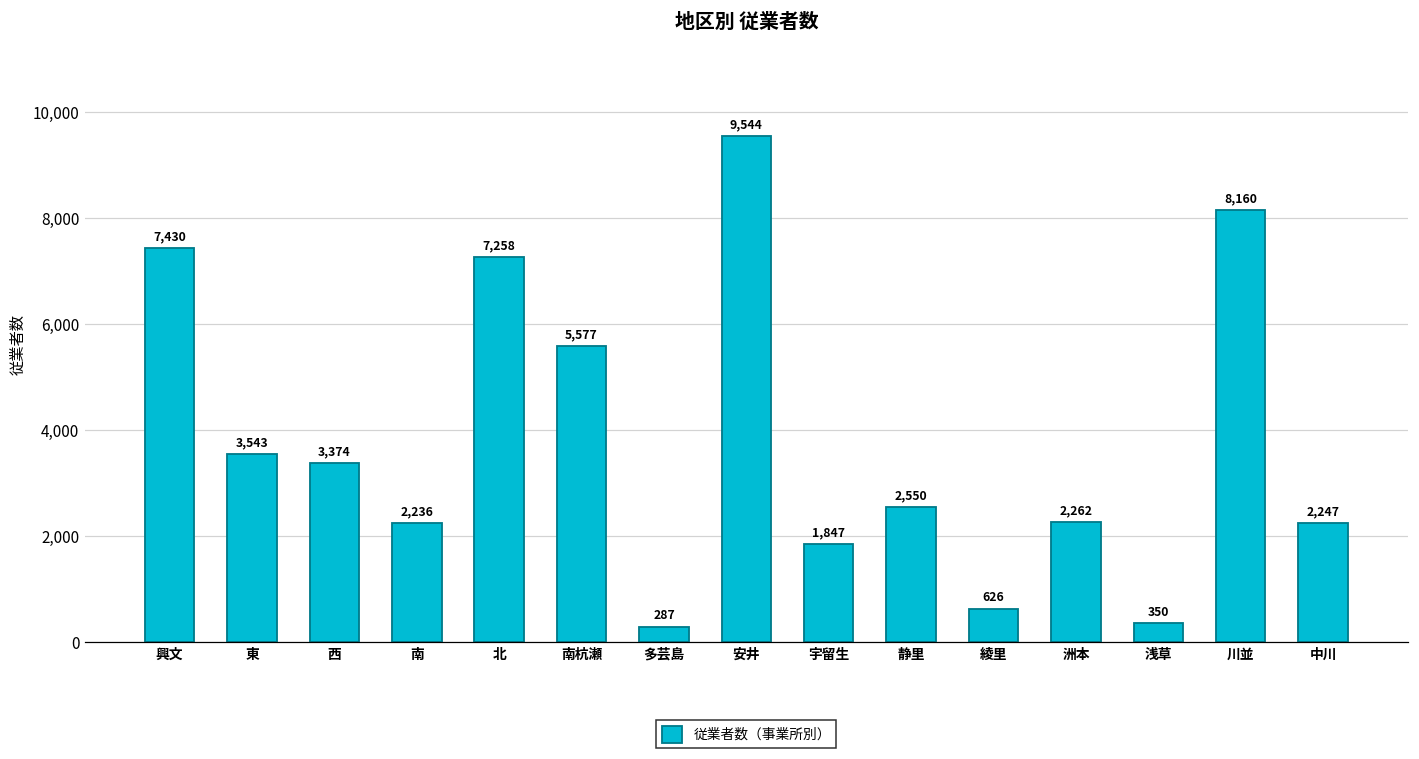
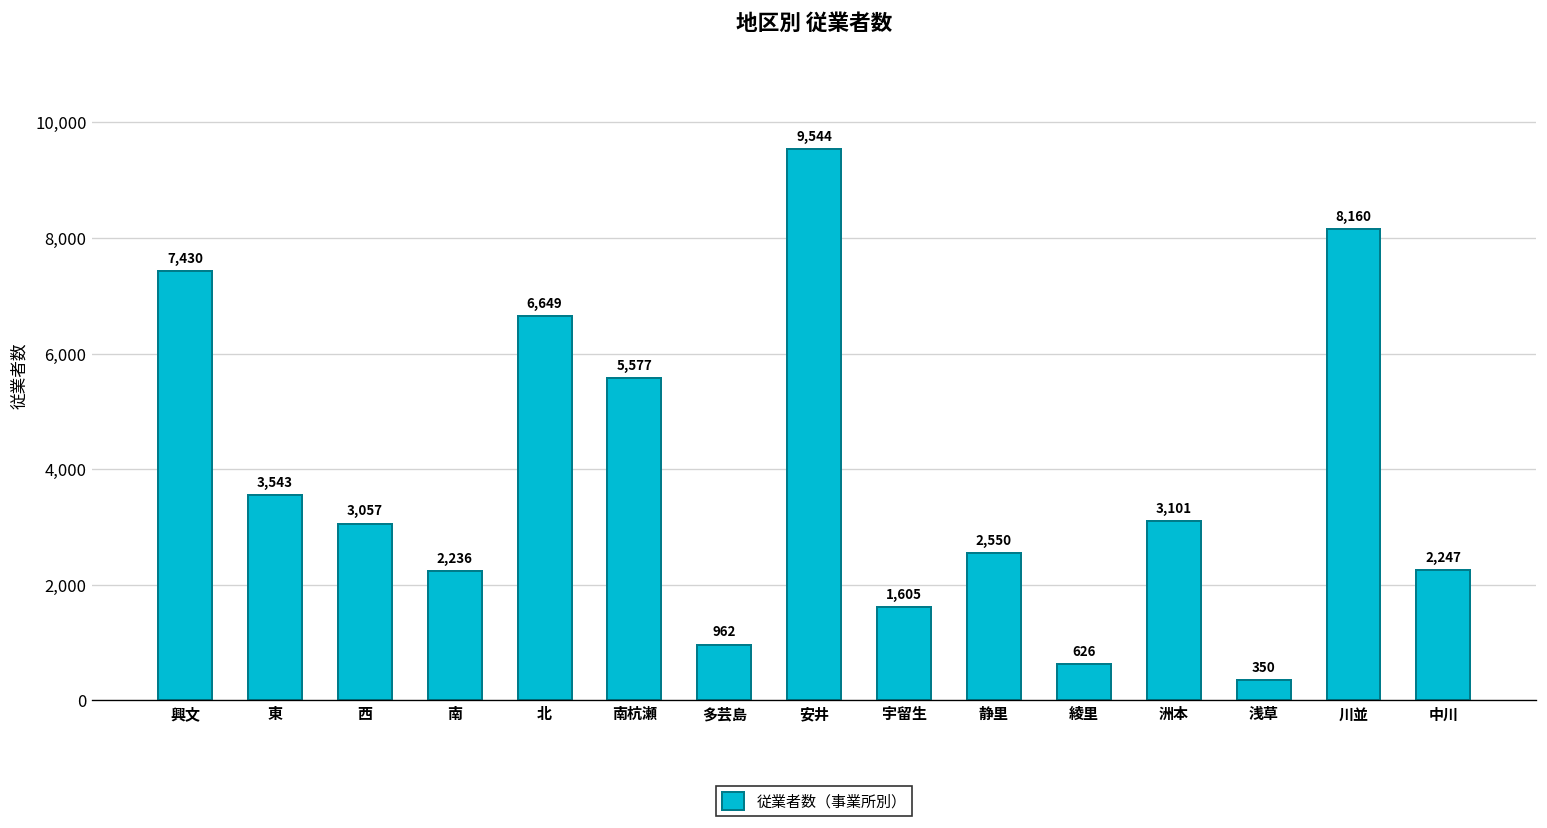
西: 3,374 -> 3,057
北: 7,258 -> 6,649
多芸島: 287 -> 962
宇留生: 1,847 -> 1,605
洲本: 2,262 -> 3,101
